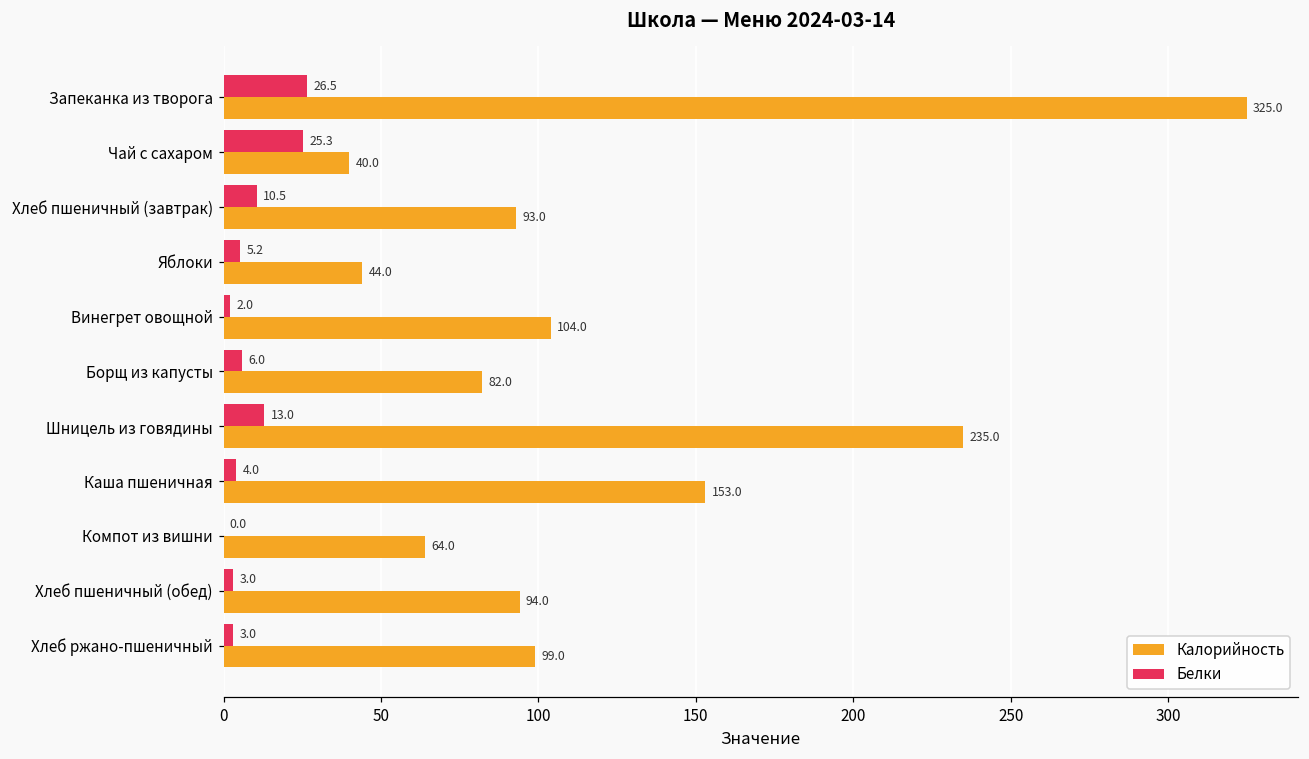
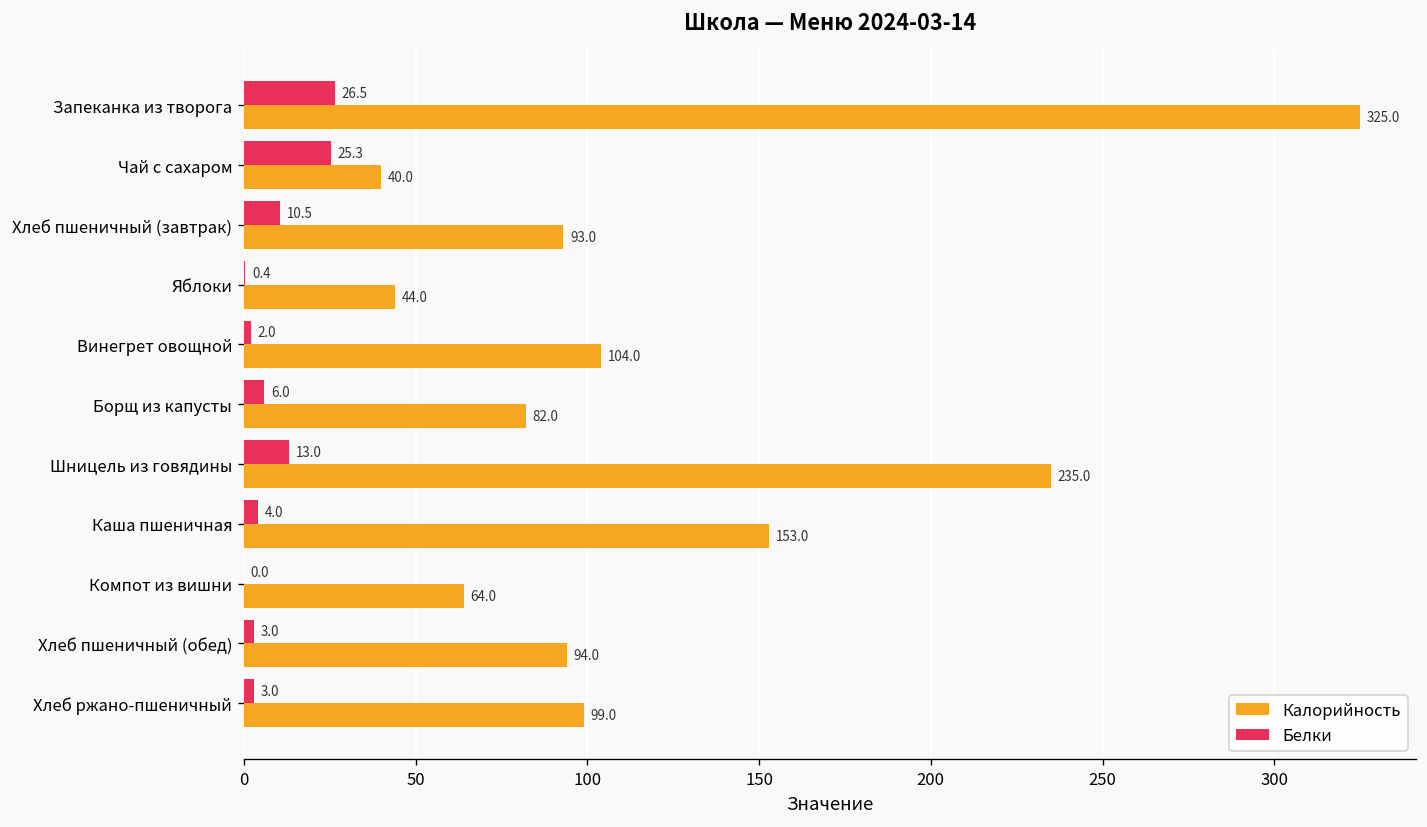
Белки, Яблоки: 5.2 -> 0.4
